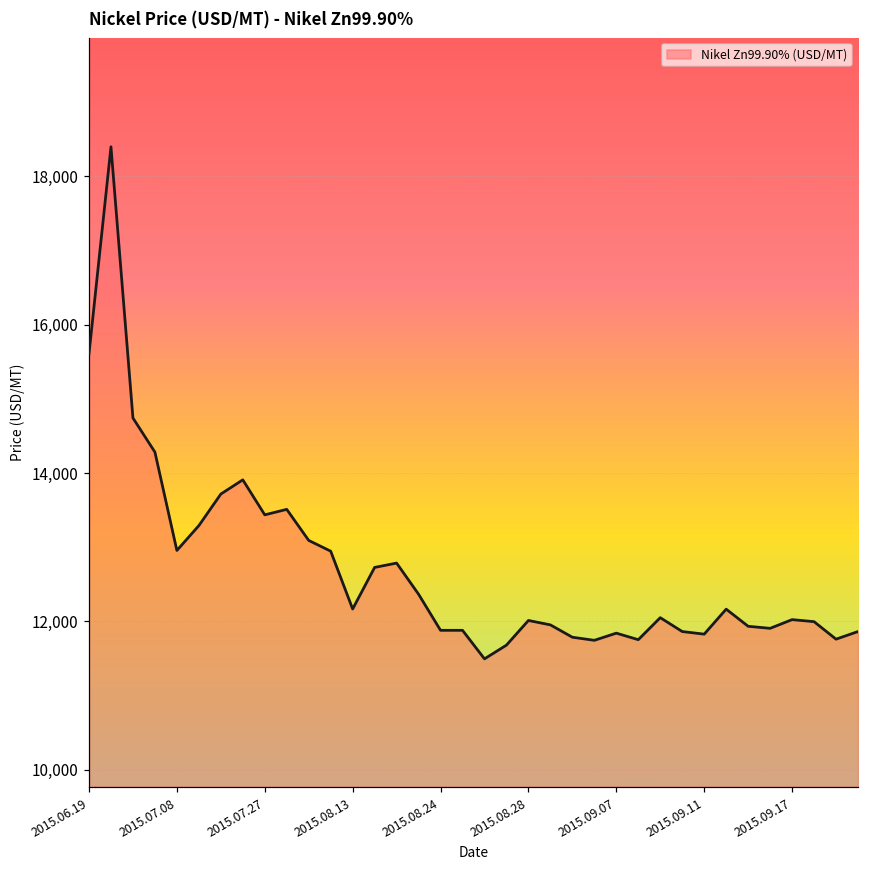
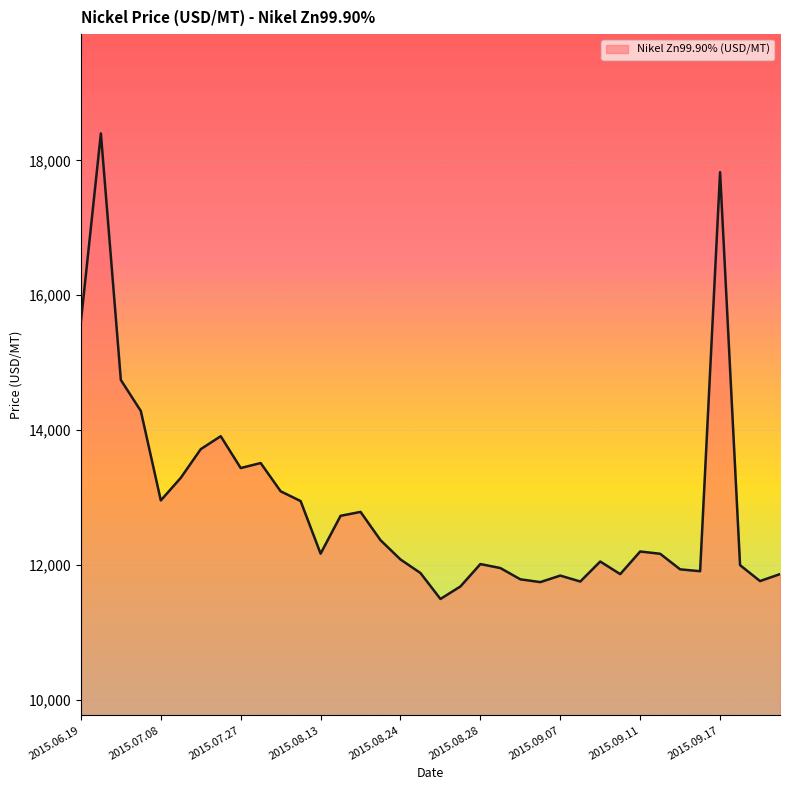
2015.08.24: 11,900 -> 12,100
2015.09.11: 11,800 -> 12,200
2015.09.17: 12,000 -> 17,800
